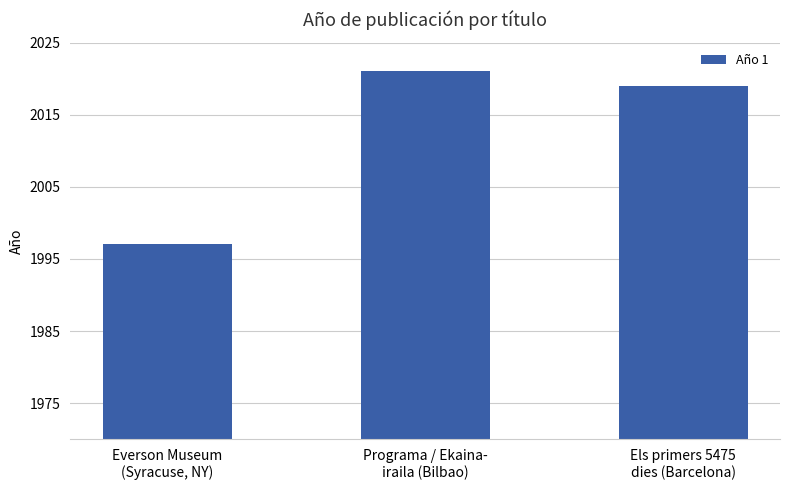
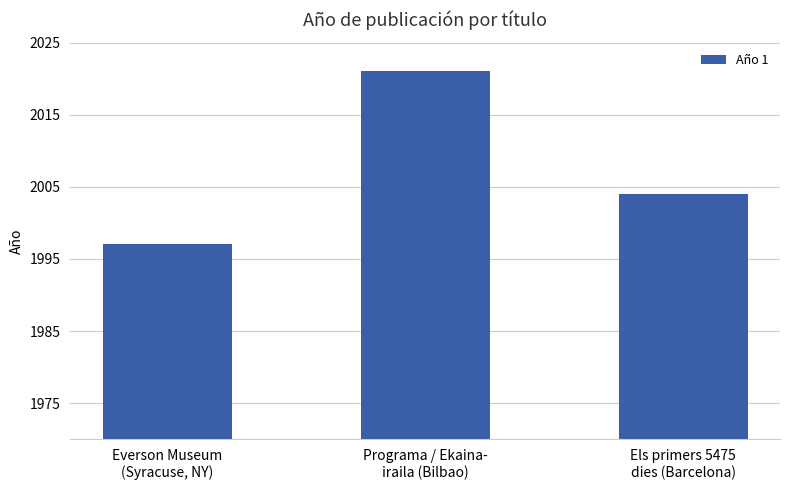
Els primers 5475 dies (Barcelona): 2019 -> 2004
